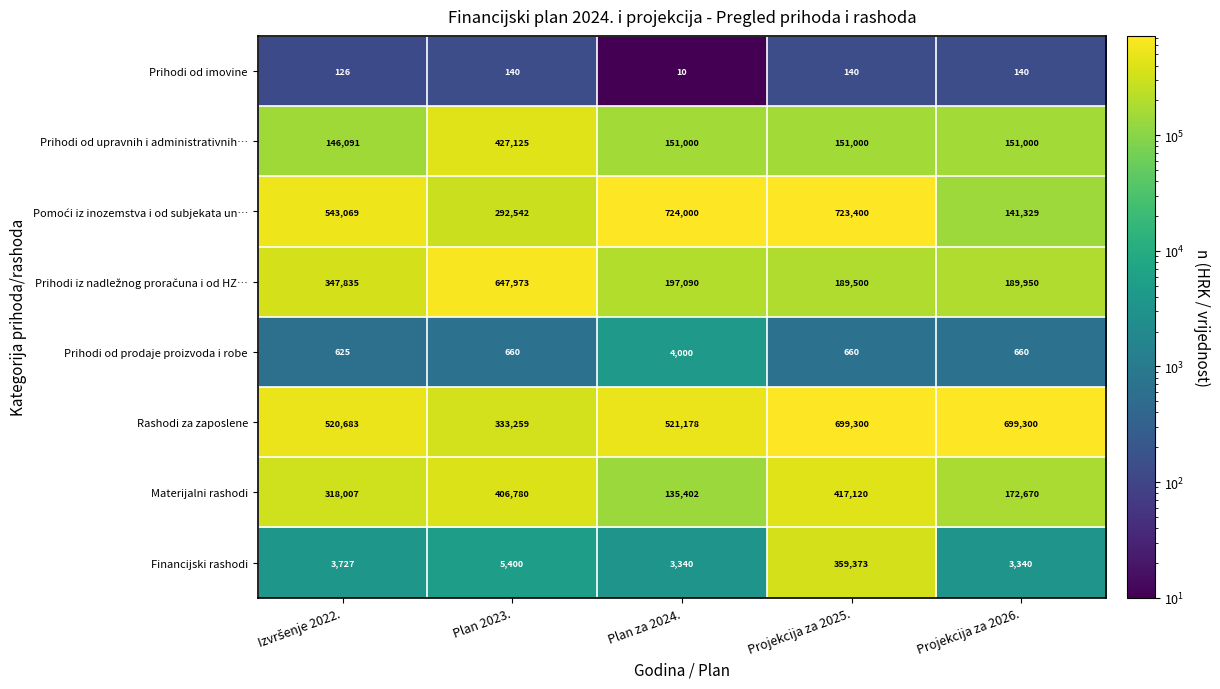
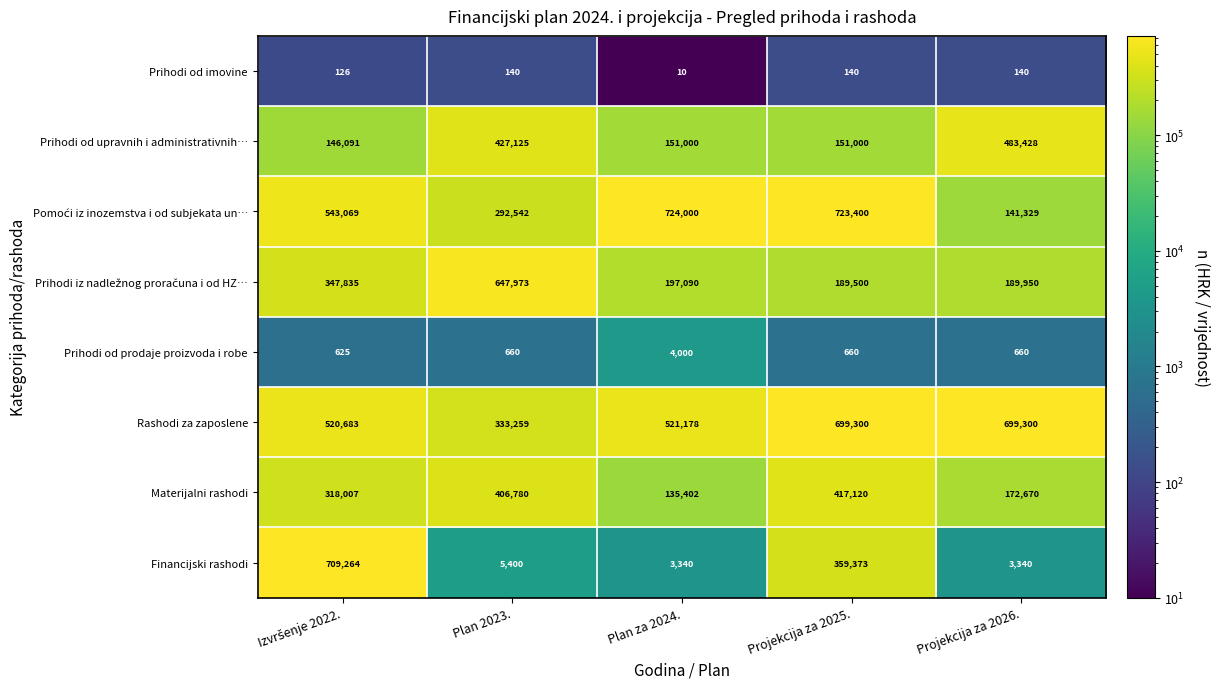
Prihodi od upravnih i administrativnih…, Projekcija za 2026.: 151,000 -> 483,428
Financijski rashodi, Izvršenje 2022.: 3,727 -> 709,264
